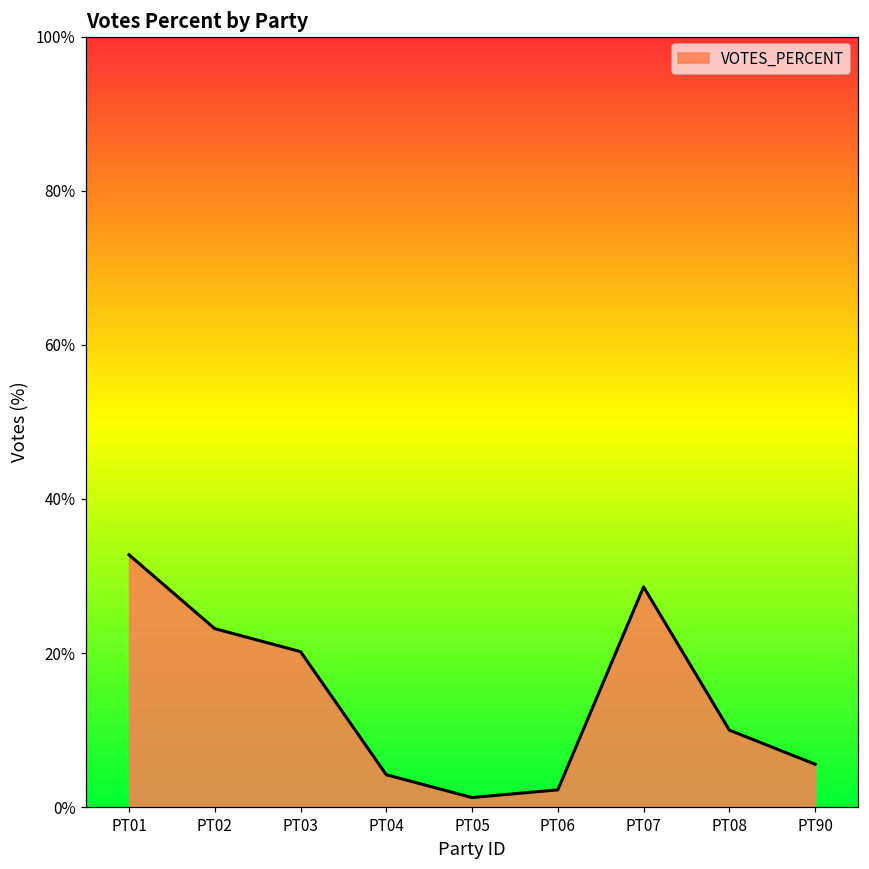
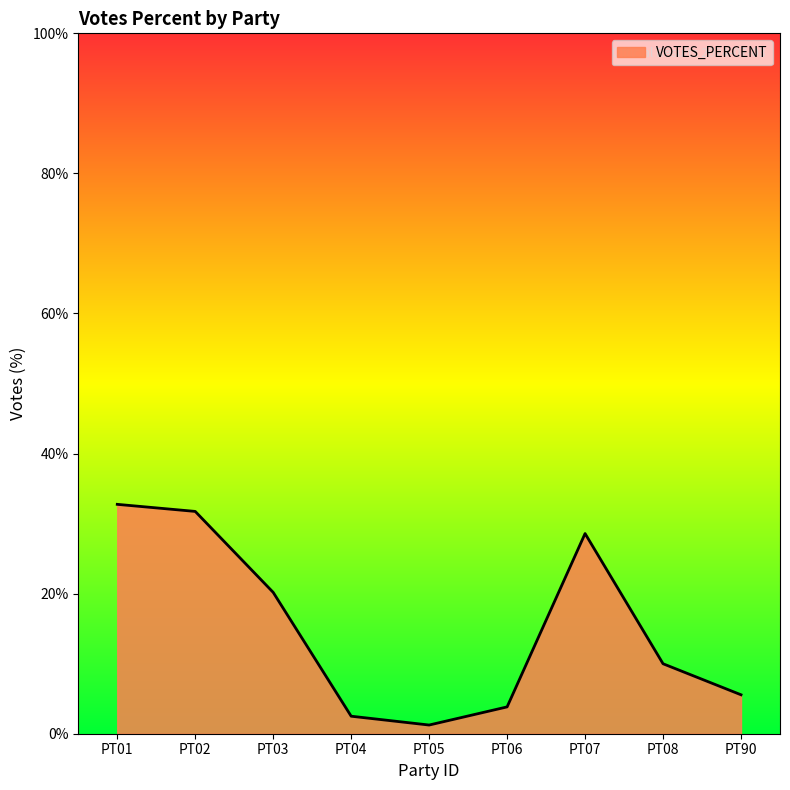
PT02: 23% -> 32%
PT04: 4% -> 3%
PT06: 2% -> 4%
